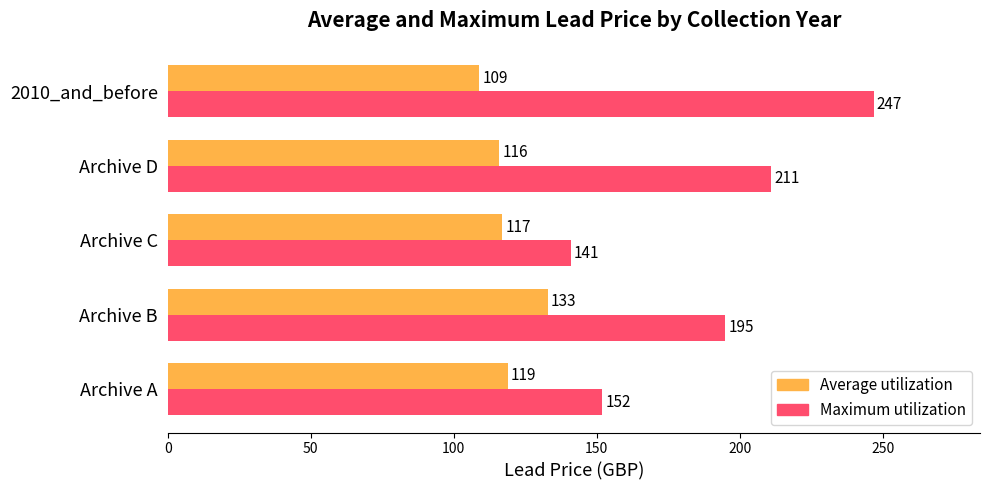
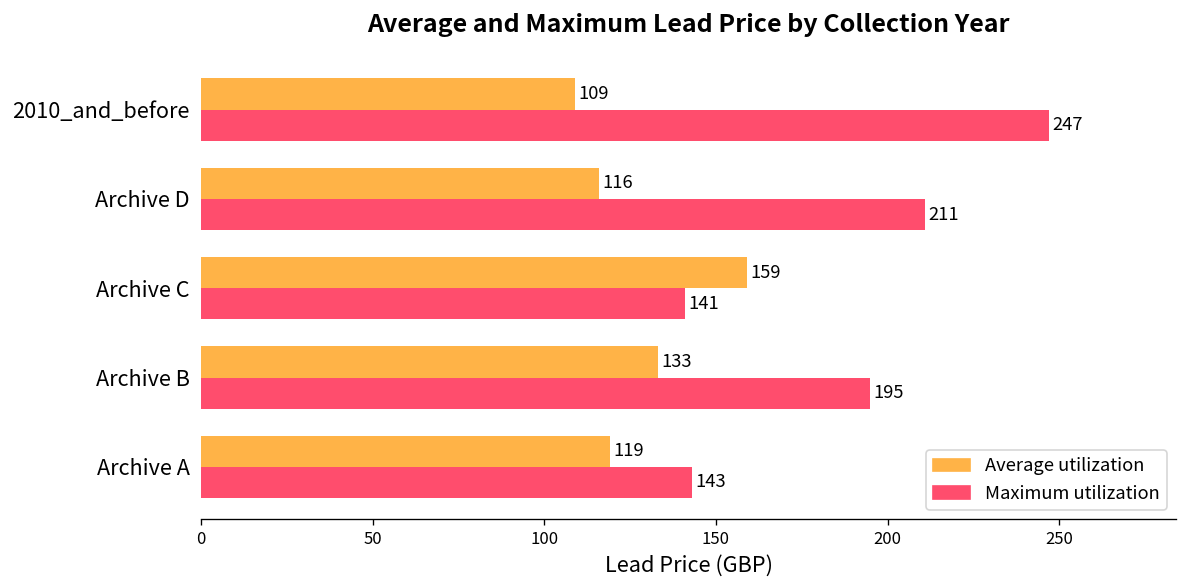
Average utilization, Archive C: 117 -> 159
Maximum utilization, Archive A: 152 -> 143
